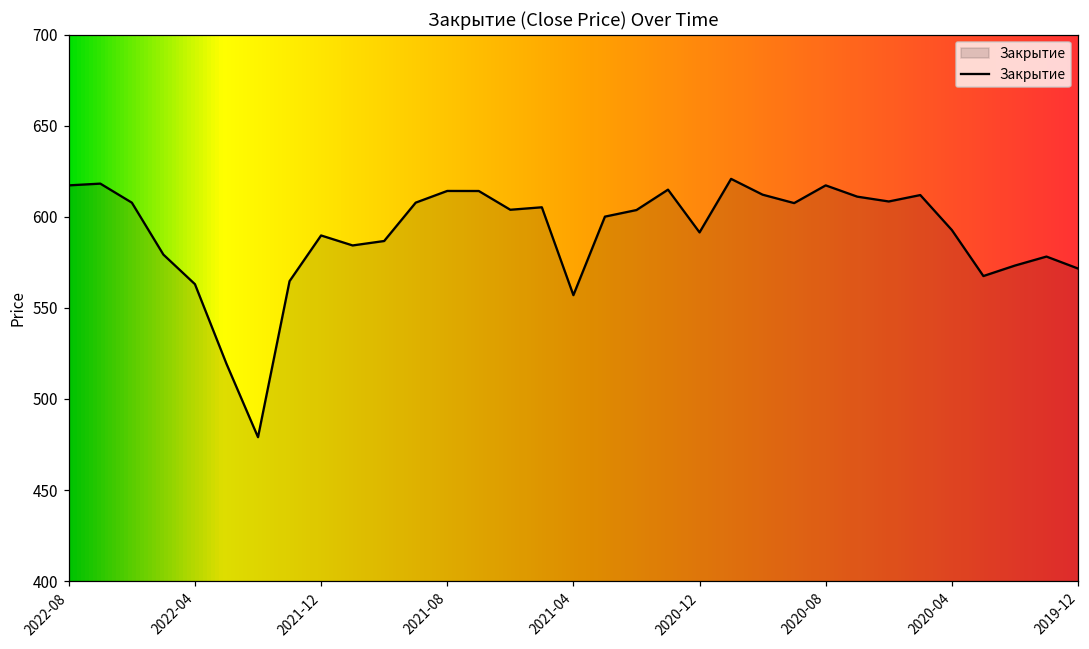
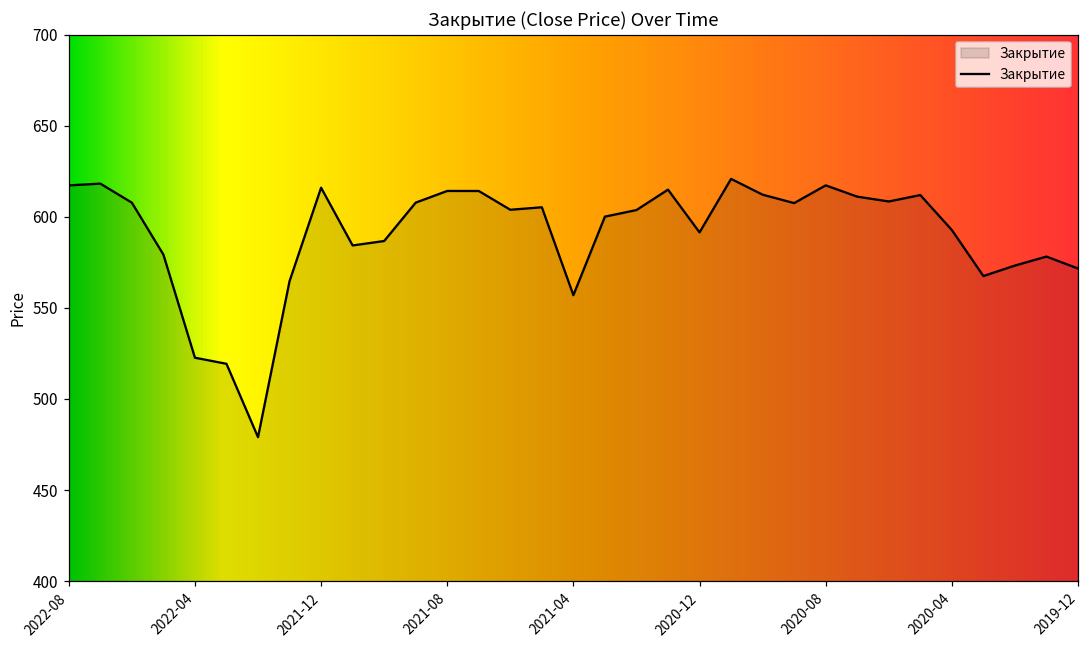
2022-04: 563 -> 523
2021-12: 590 -> 616
